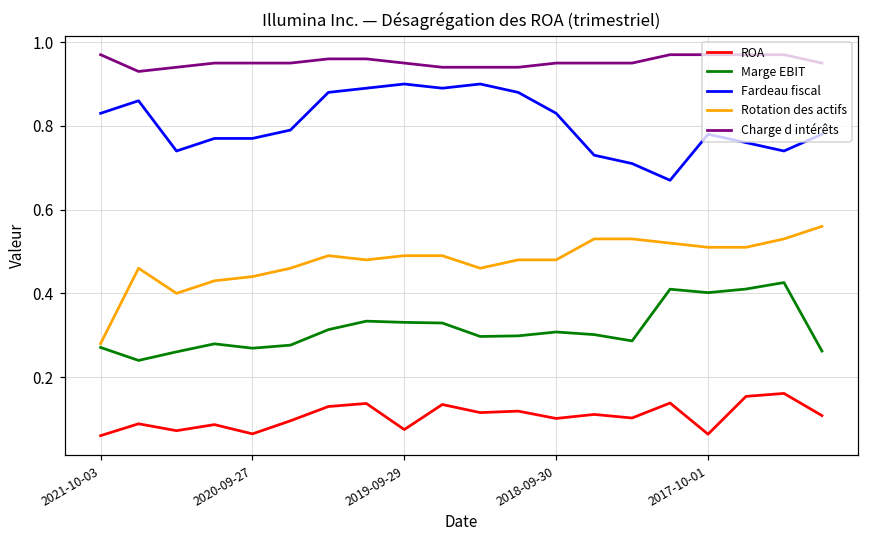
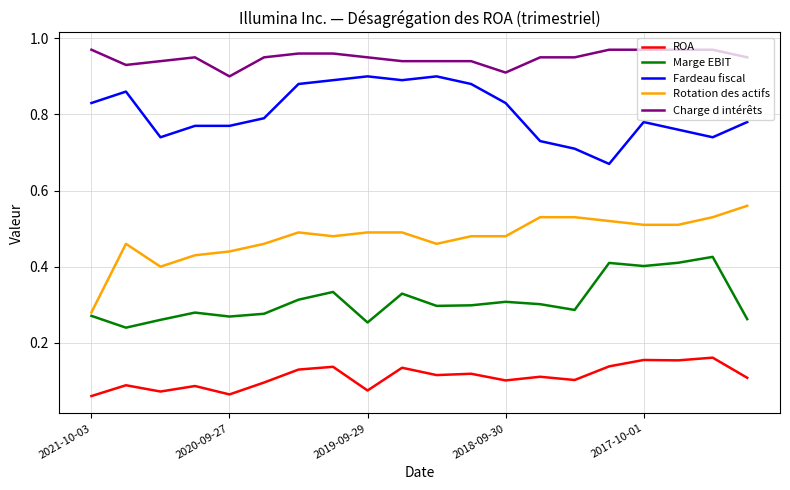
Charge d intérêts, 2020-09-27: 0.95 -> 0.90
Marge EBIT, 2019-09-29: 0.33 -> 0.25
Charge d intérêts, 2018-09-30: 0.95 -> 0.91
ROA, 2017-10-01: 0.06 -> 0.15
